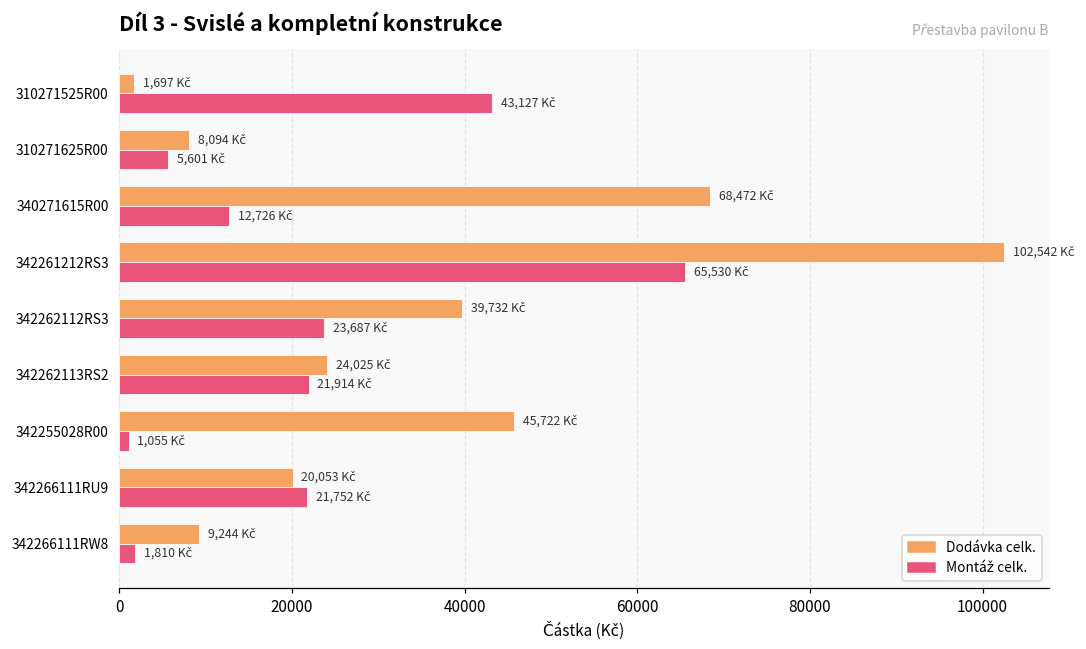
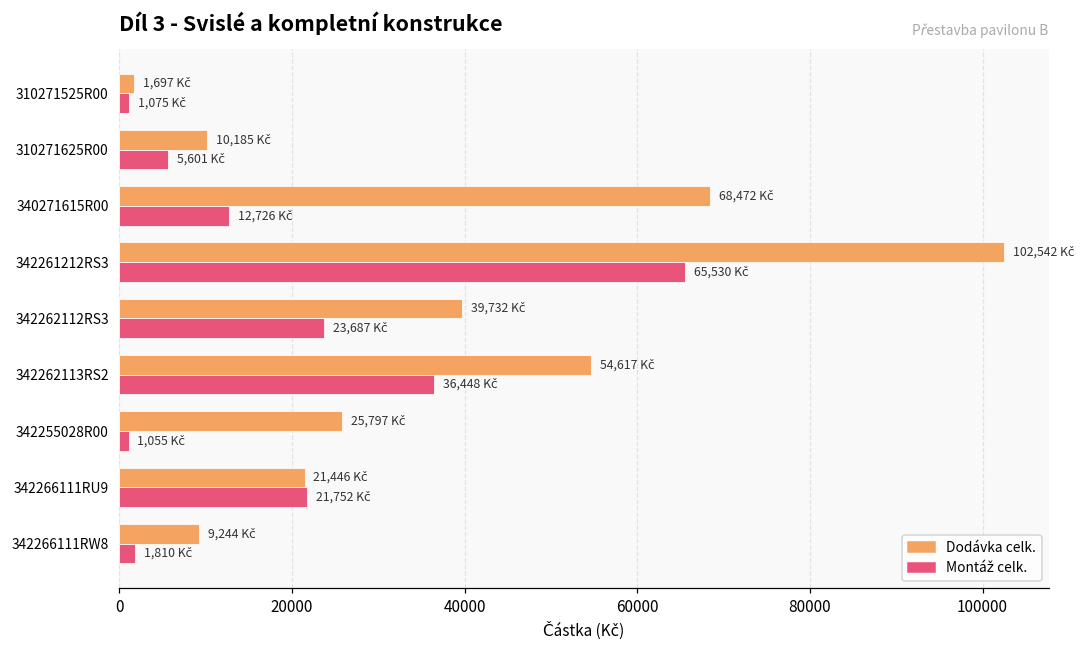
Montáž celk., 310271525R00: 43,127 -> 1,075
Dodávka celk., 310271625R00: 8,094 -> 10,185
Dodávka celk., 342262113RS2: 24,025 -> 54,617
Montáž celk., 342262113RS2: 21,914 -> 36,448
Dodávka celk., 342255028R00: 45,722 -> 25,797
Dodávka celk., 342266111RU9: 20,053 -> 21,446
